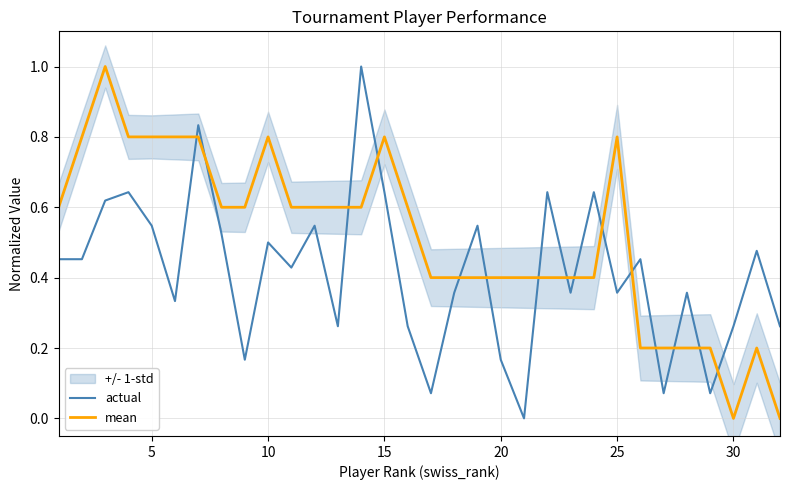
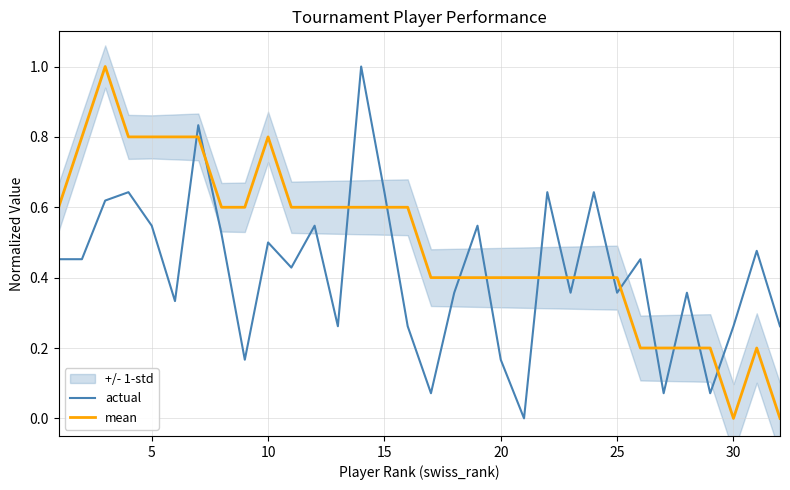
mean, 15: 0.80 -> 0.60
mean, 25: 0.80 -> 0.40
